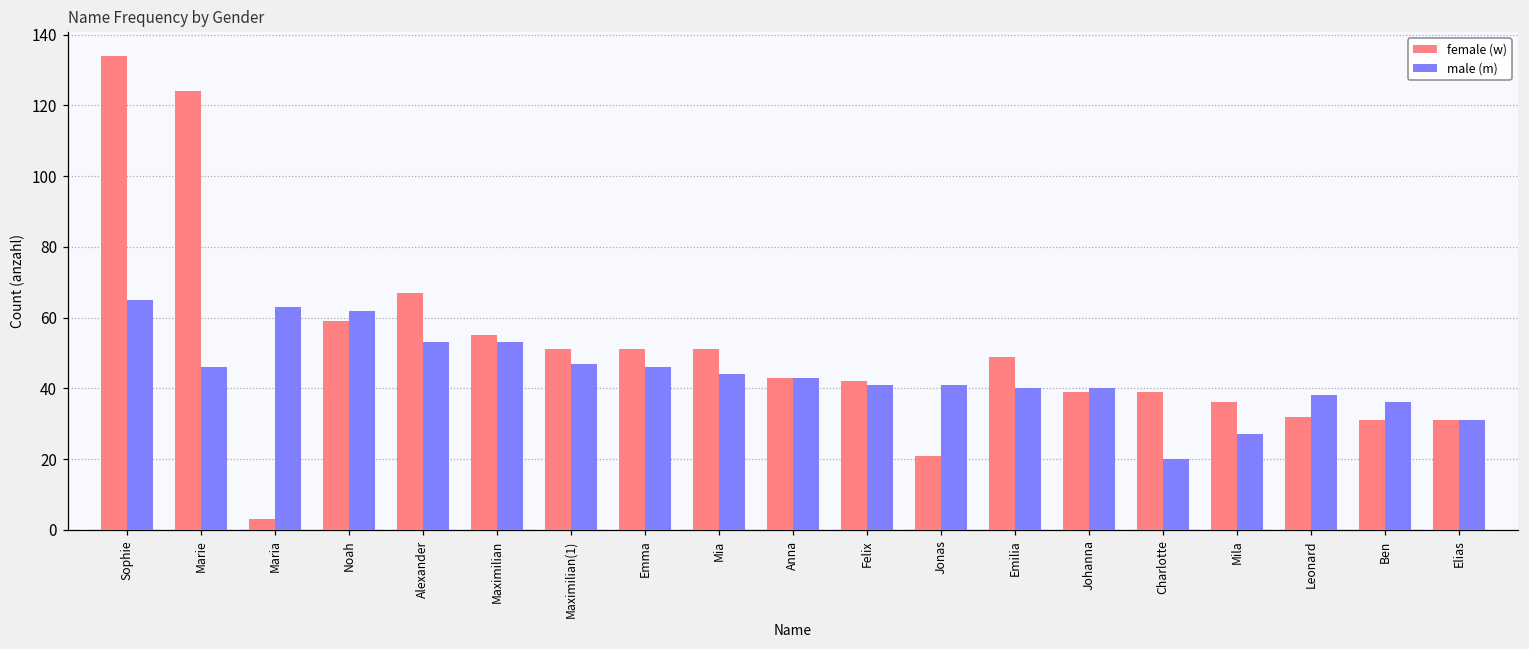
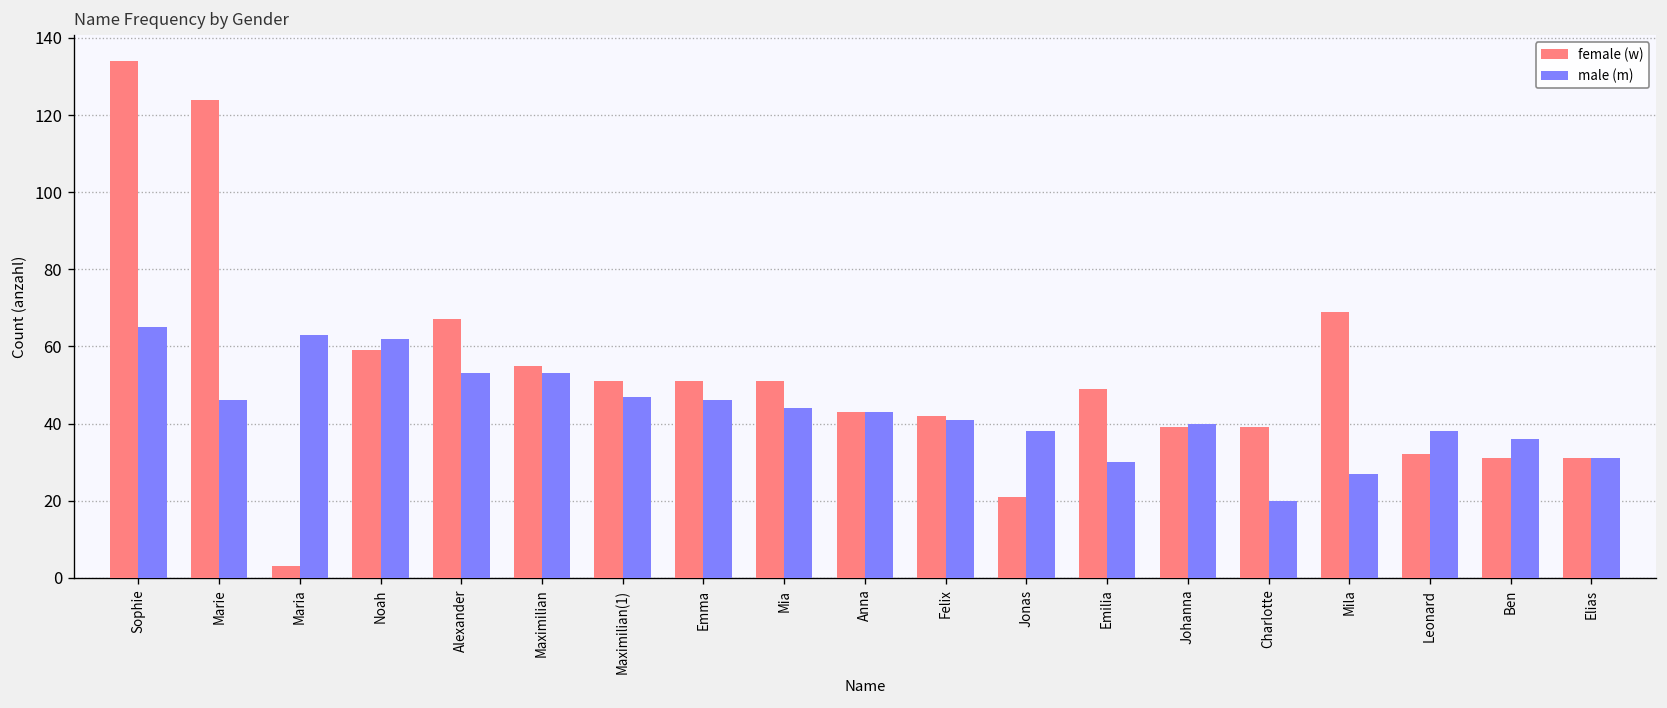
male (m), Jonas: 41 -> 38
male (m), Emilia: 40 -> 30
female (w), Mila: 36 -> 69
